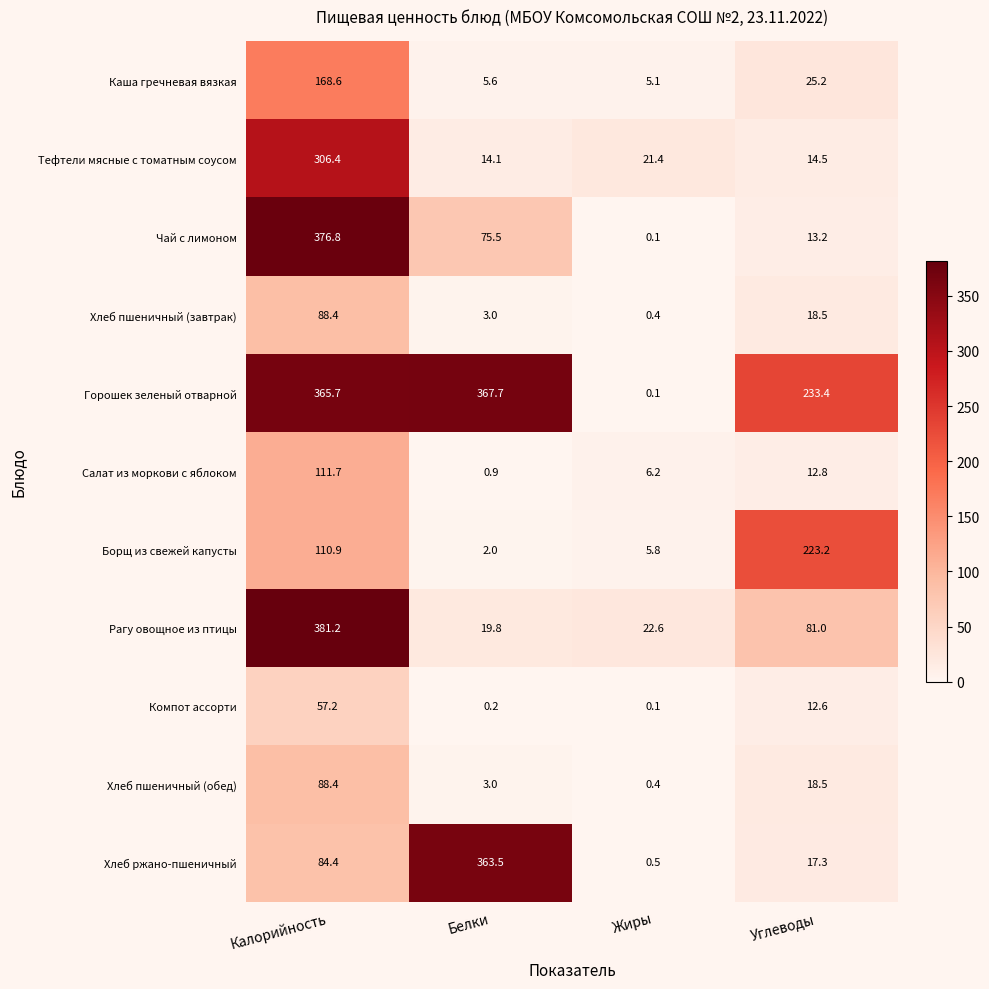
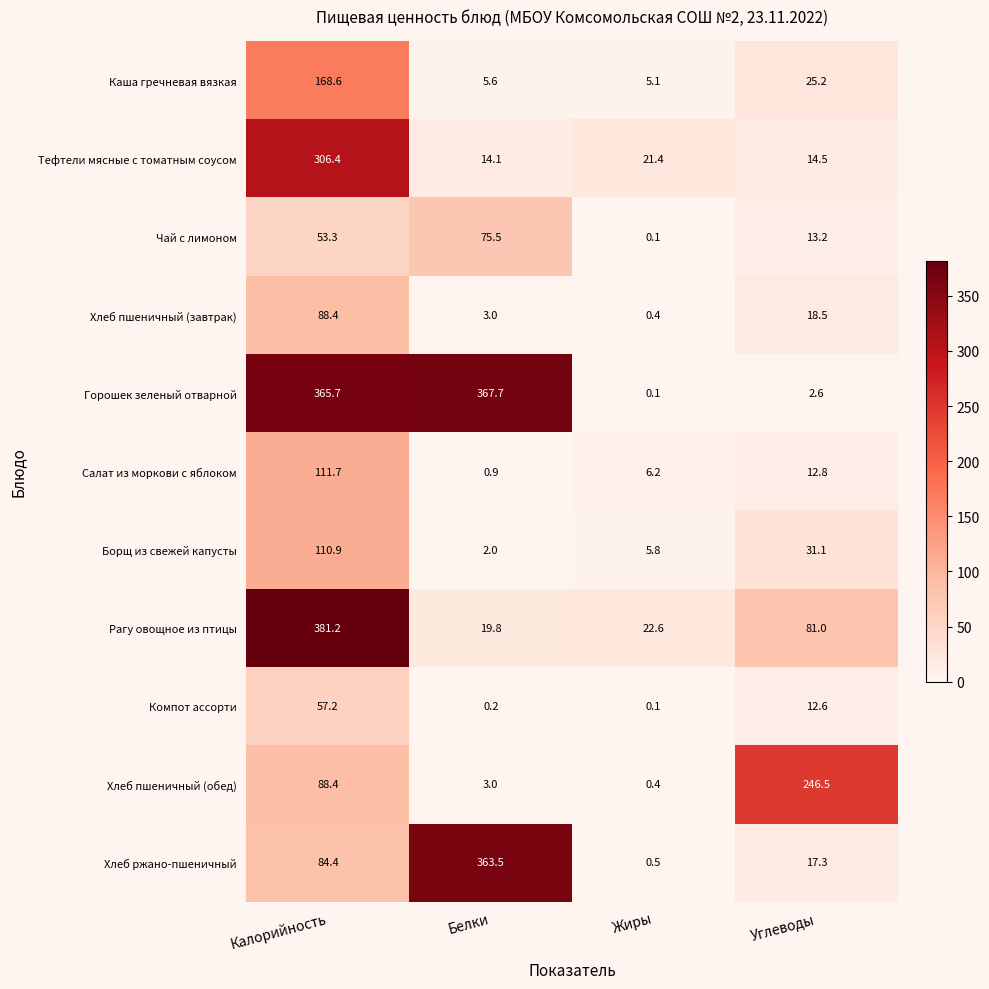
Чай с лимоном, Калорийность: 376.8 -> 53.3
Горошек зеленый отварной, Углеводы: 233.4 -> 2.6
Борщ из свежей капусты, Углеводы: 223.2 -> 31.1
Хлеб пшеничный (обед), Углеводы: 18.5 -> 246.5
